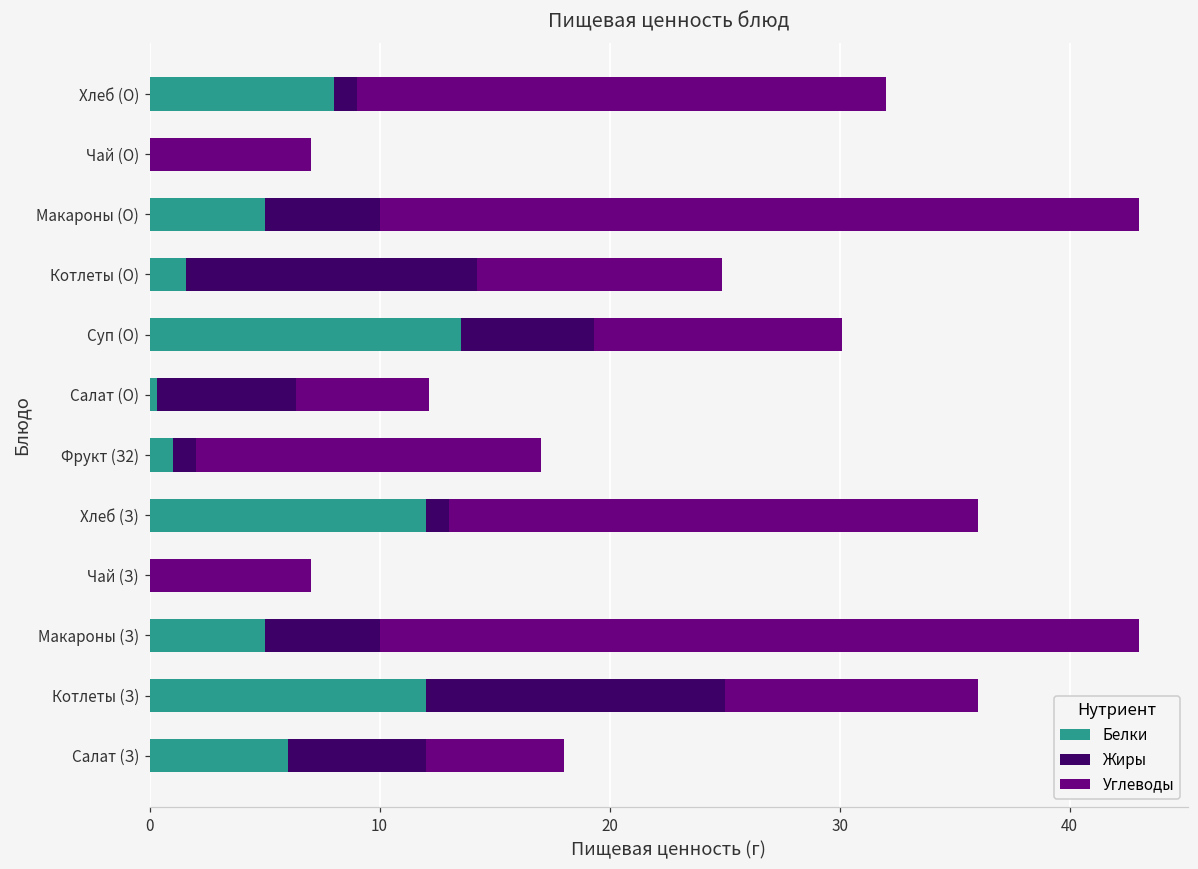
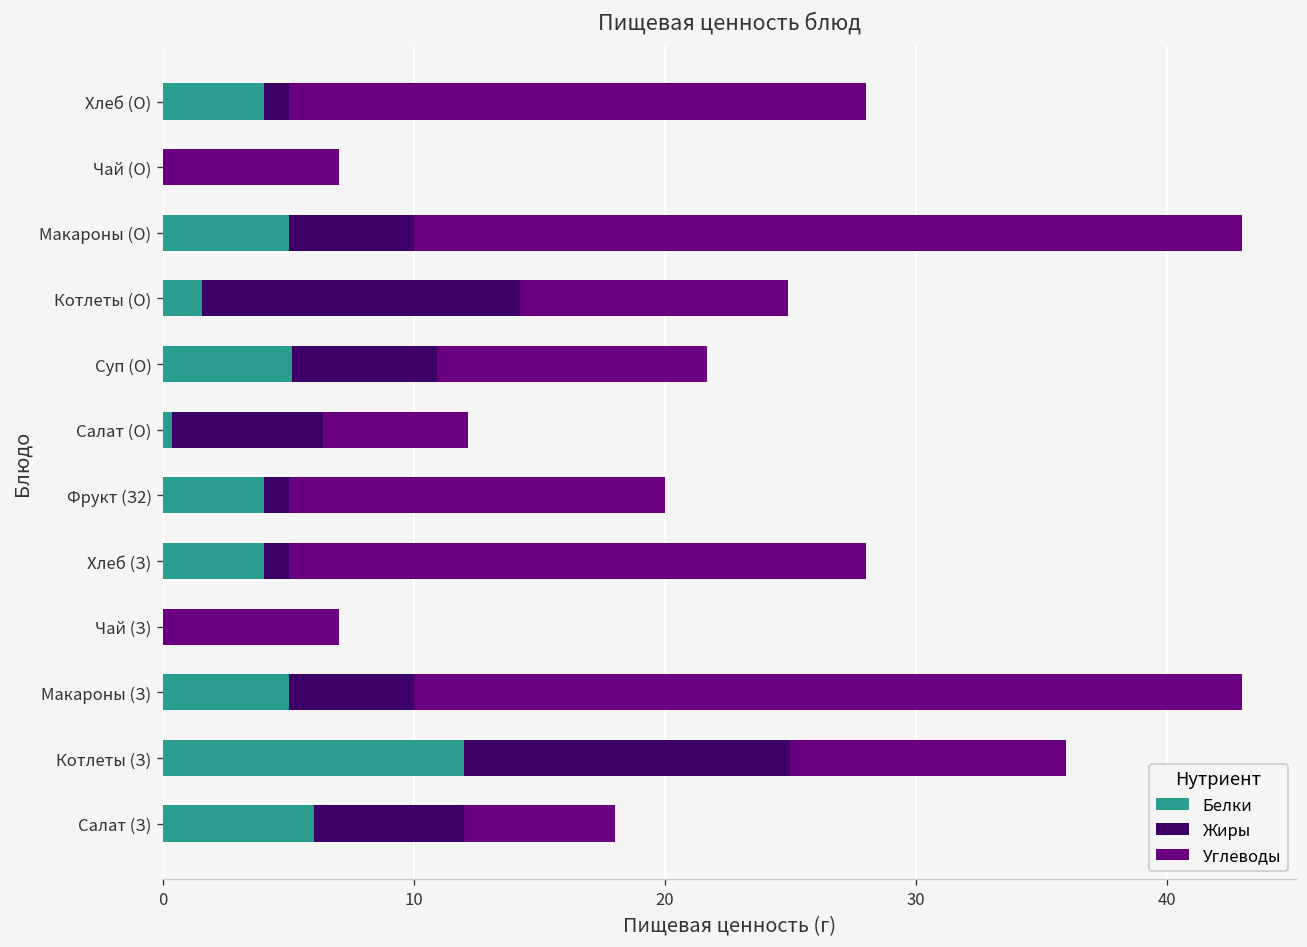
Белки, Хлеб (О): 8 -> 4
Белки, Суп (О): 13.6 -> 5.1
Белки, Фрукт (З2): 1 -> 4
Белки, Хлеб (З): 12 -> 4
